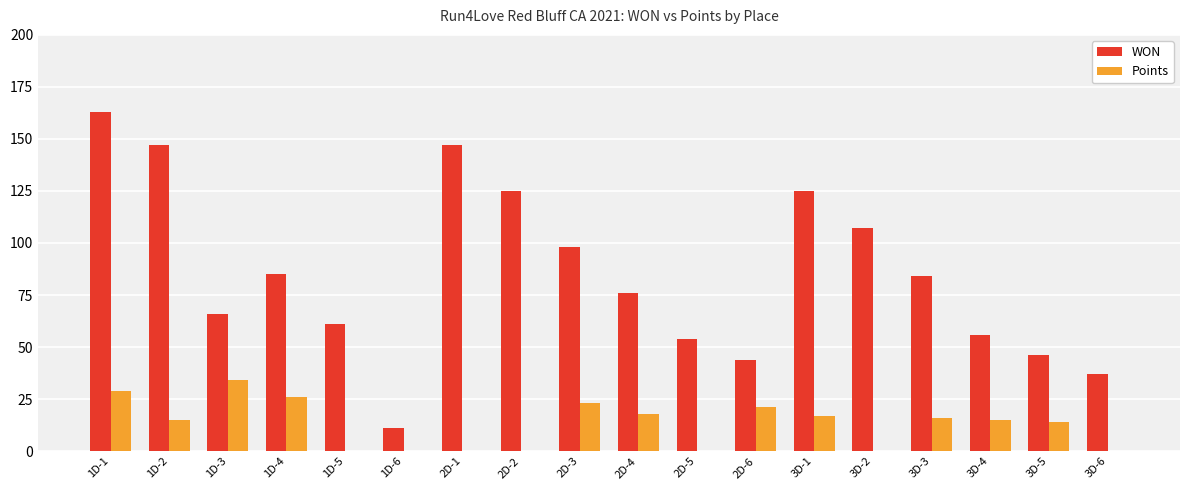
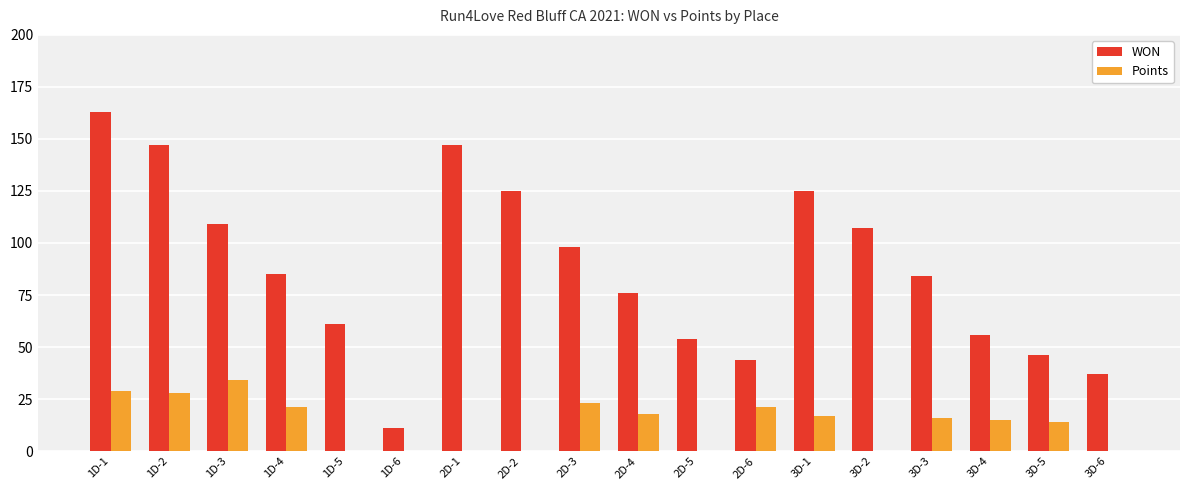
Points, 1D-2: 15 -> 28
WON, 1D-3: 66 -> 109
Points, 1D-4: 26 -> 21
